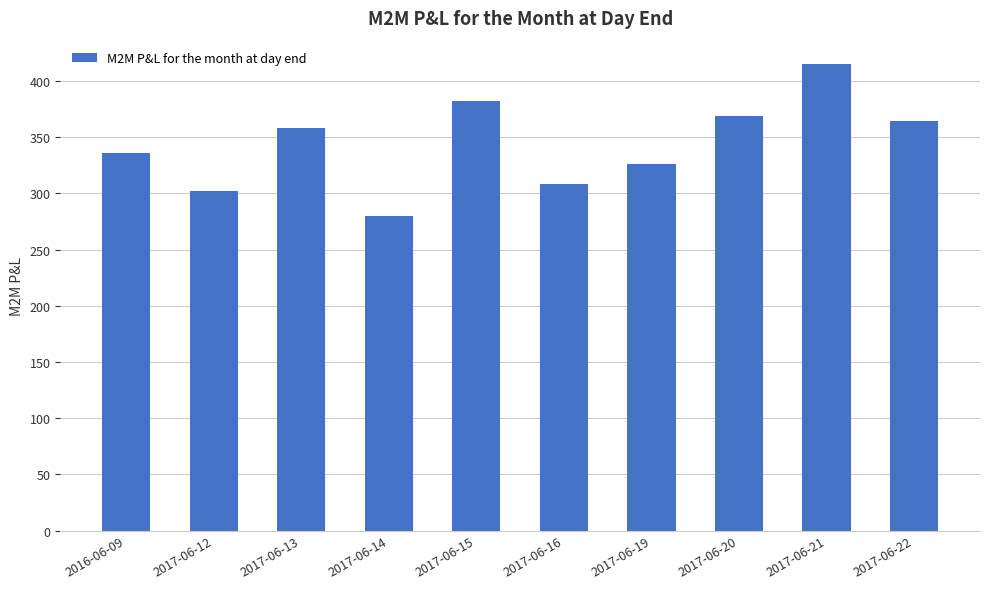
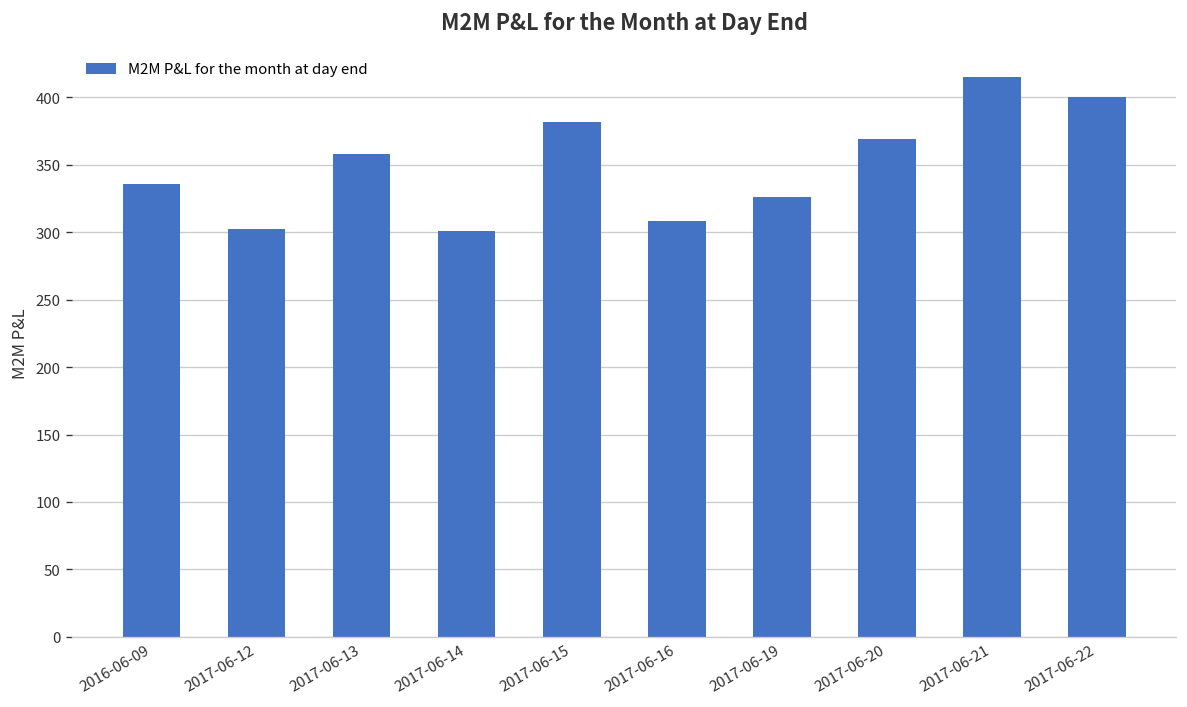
2017-06-14: 280 -> 301
2017-06-22: 364 -> 400
